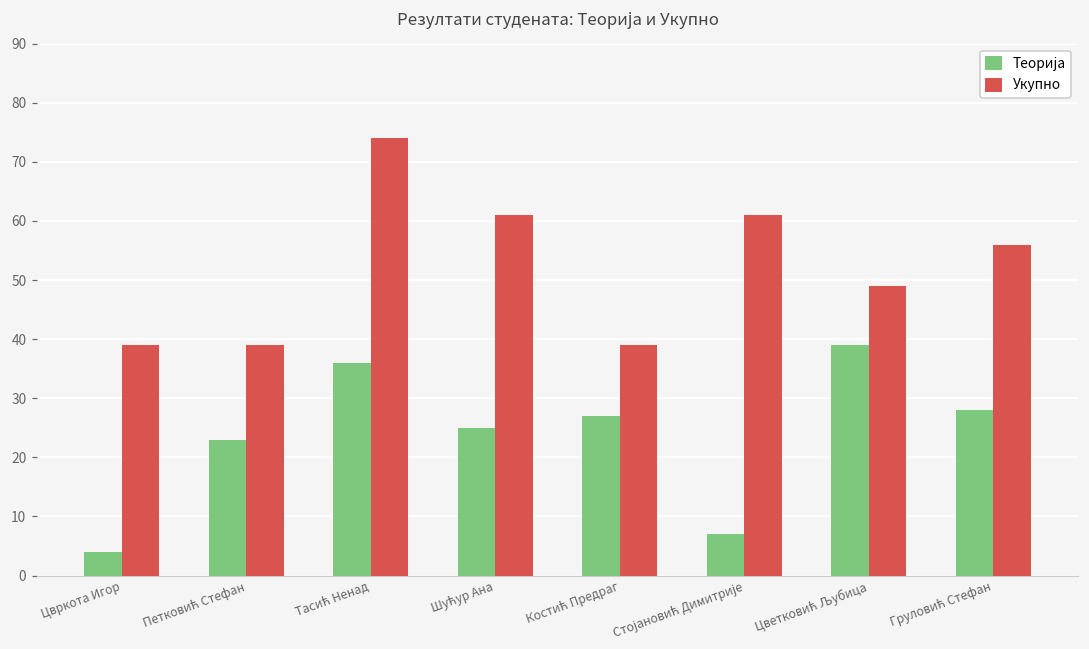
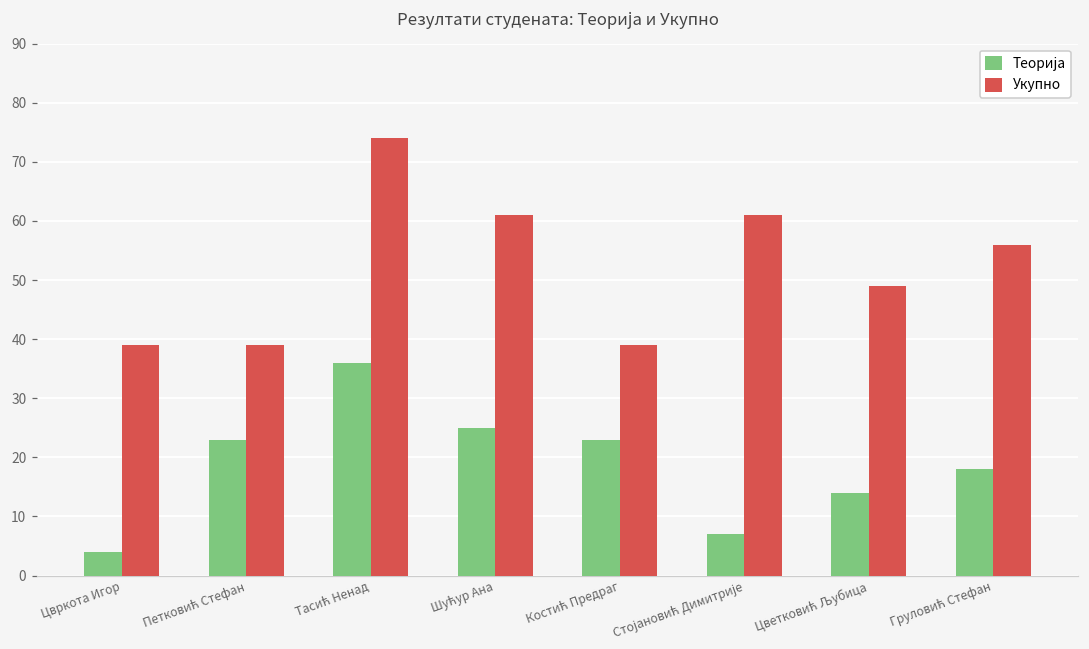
Теорија, Костић Предраг: 27 -> 23
Теорија, Цветковић Љубица: 39 -> 14
Теорија, Груловић Стефан: 28 -> 18
